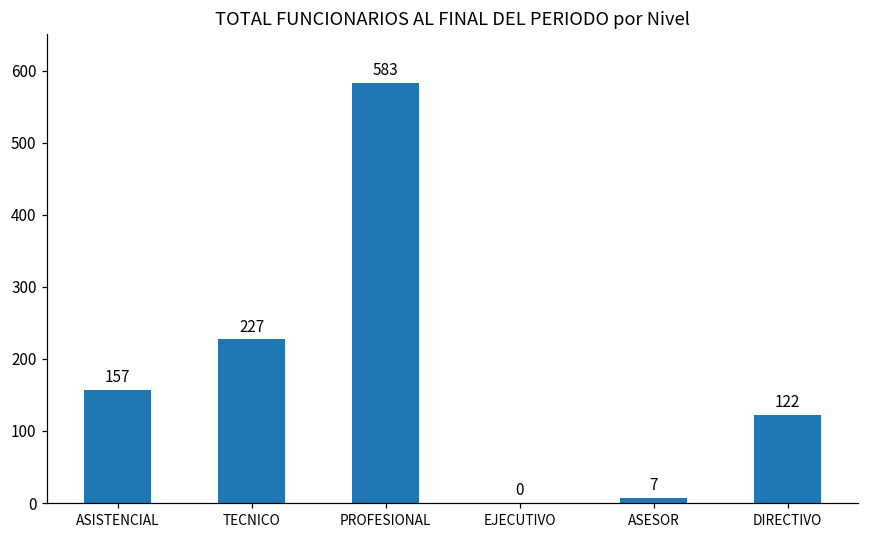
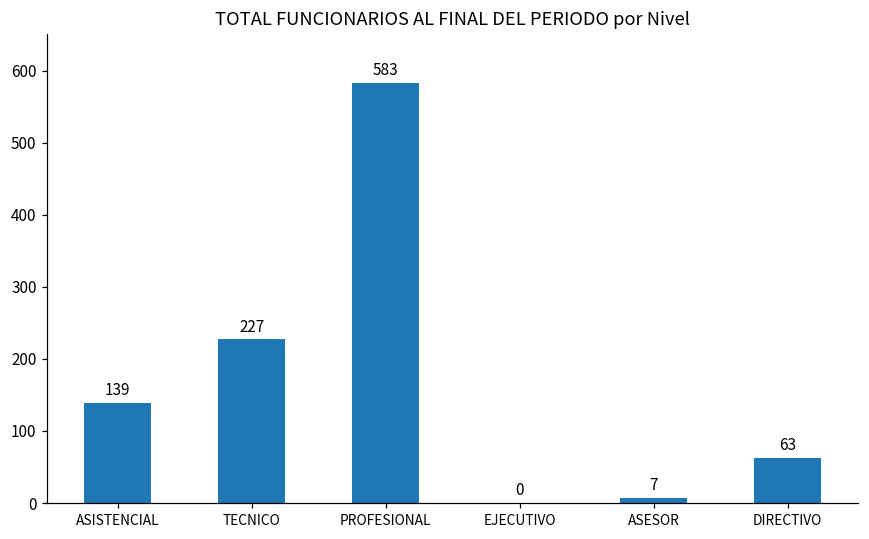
ASISTENCIAL: 157 -> 139
DIRECTIVO: 122 -> 63
